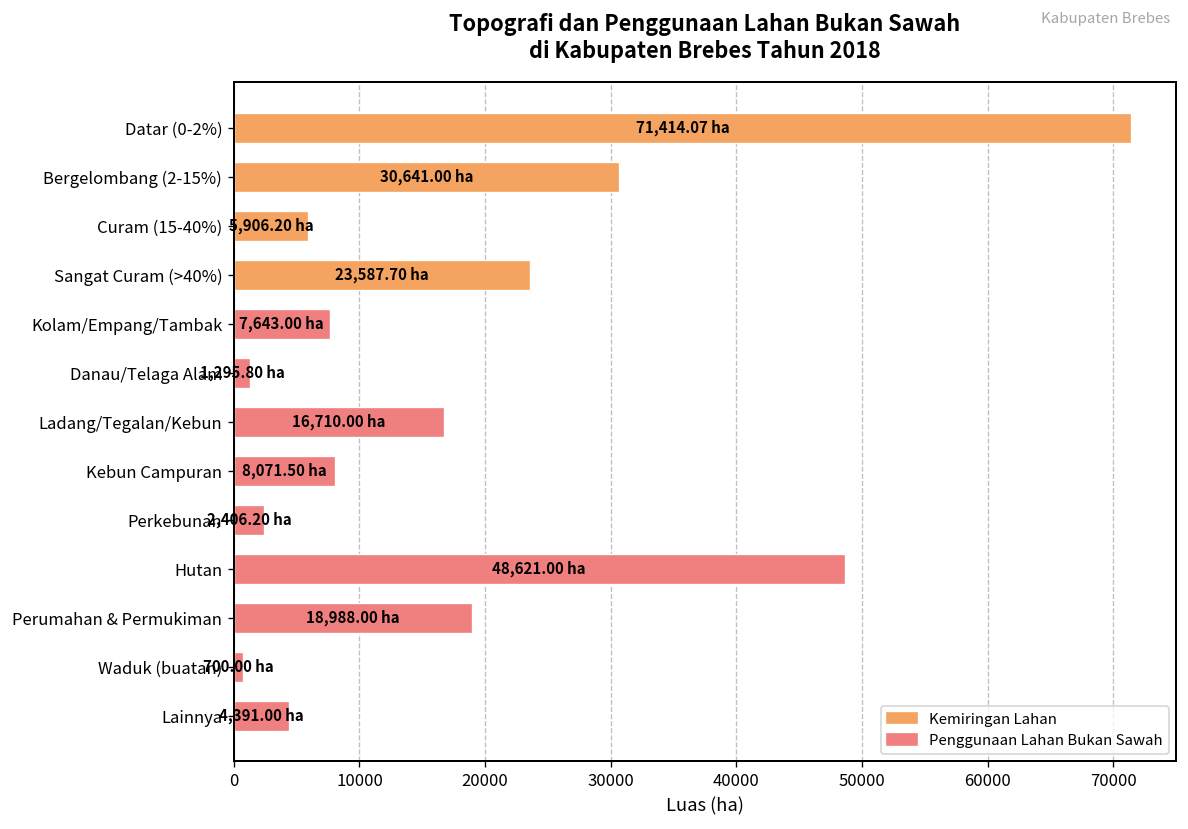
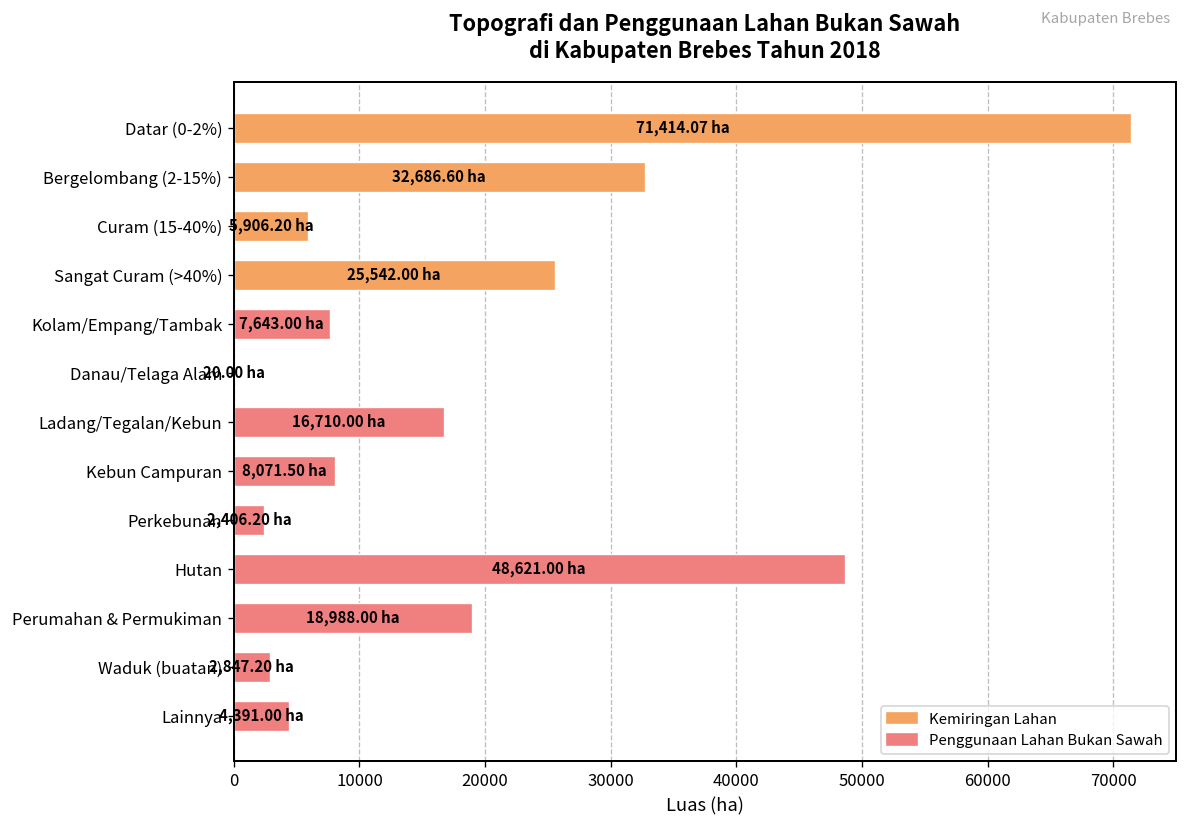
Bergelombang (2-15%): 30,641.00 -> 32,686.60
Sangat Curam (>40%): 23,587.70 -> 25,542.00
Danau/Telaga Alam: 1,295.80 -> 20.00
Waduk (buatan): 700.00 -> 2,847.20
